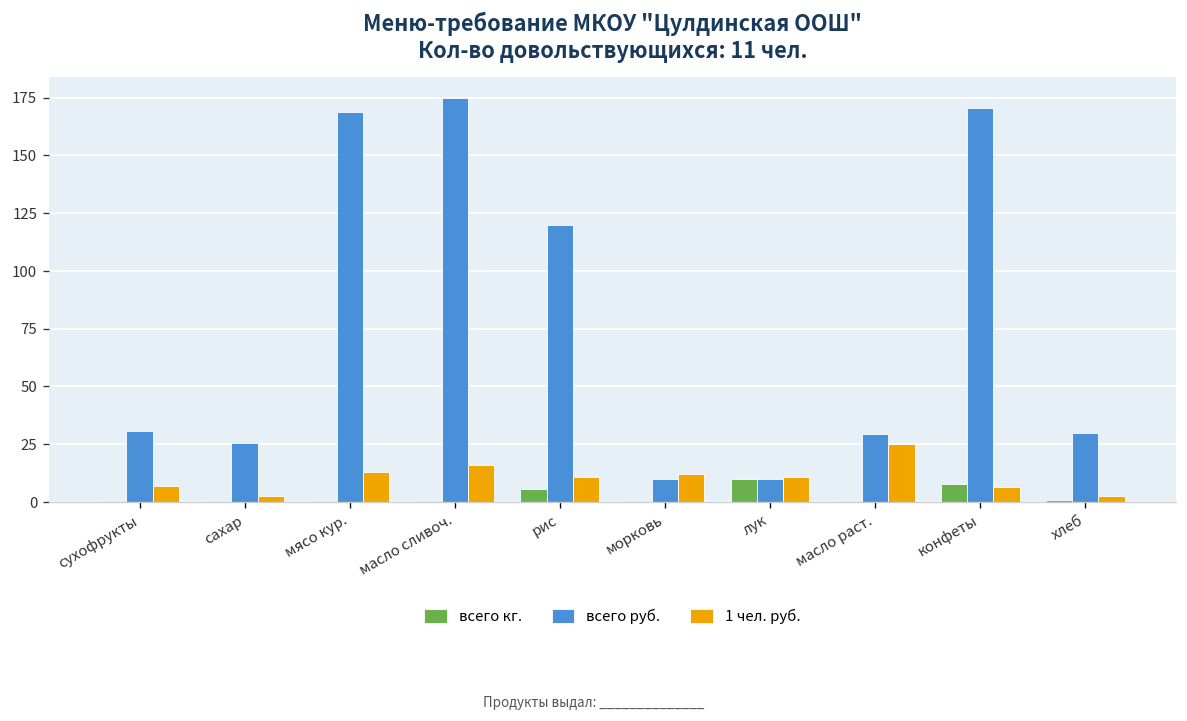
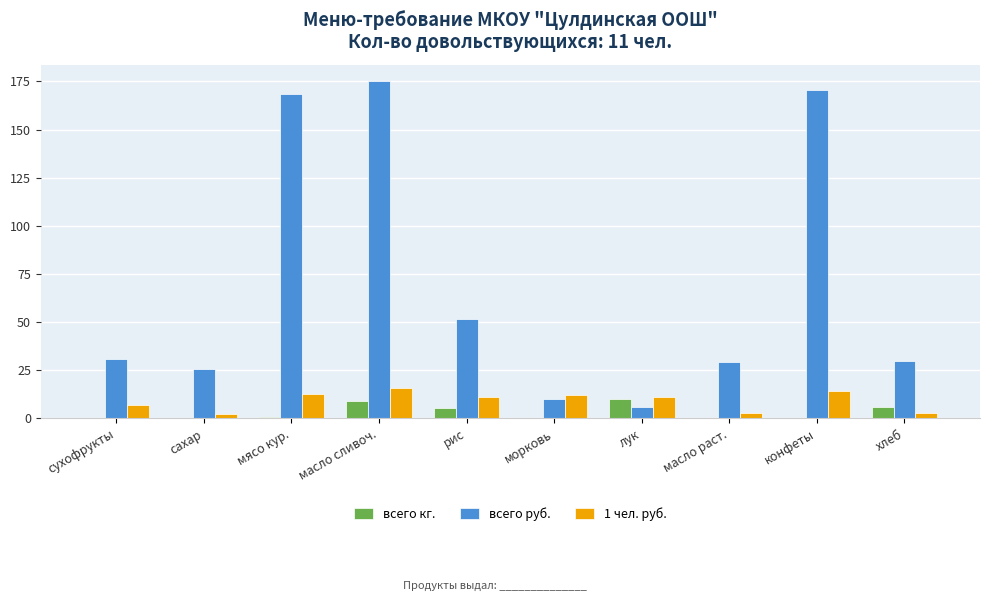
всего кг., масло сливоч.: 0 -> 9
всего руб., рис: 120 -> 52
всего руб., лук: 10 -> 6
1 чел. руб., масло раст.: 25 -> 3
всего кг., конфеты: 8 -> 0
1 чел. руб., конфеты: 6 -> 14
всего кг., хлеб: 1 -> 6
